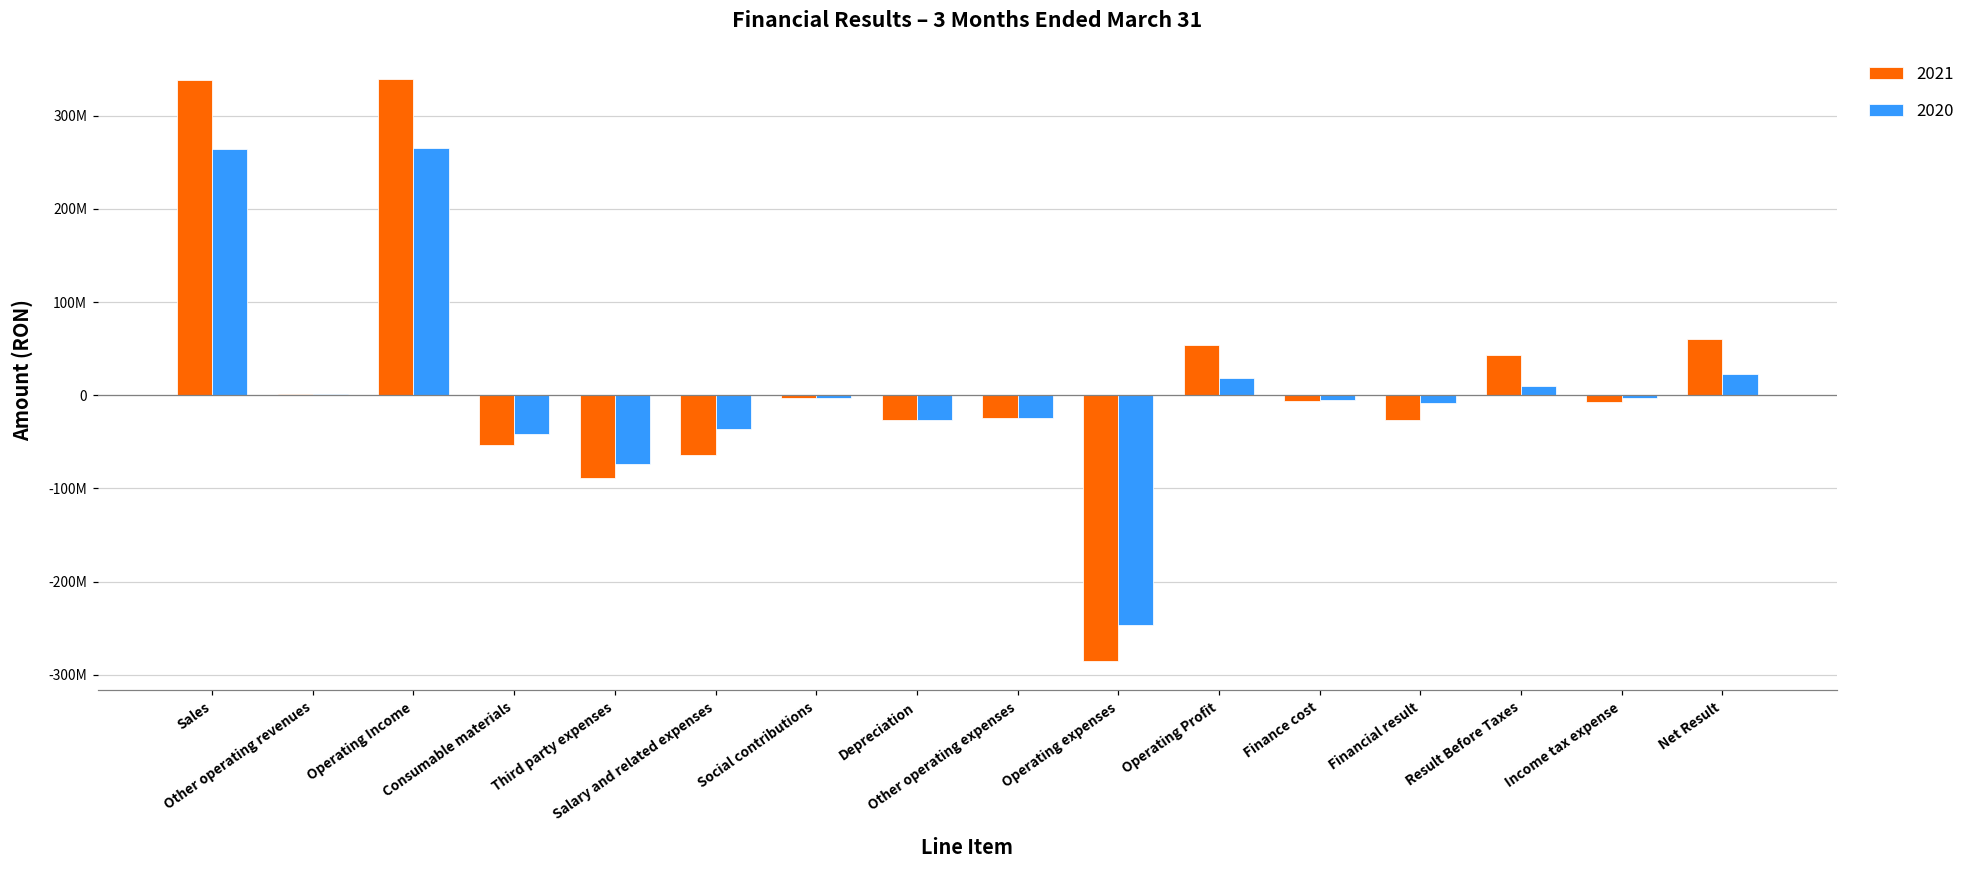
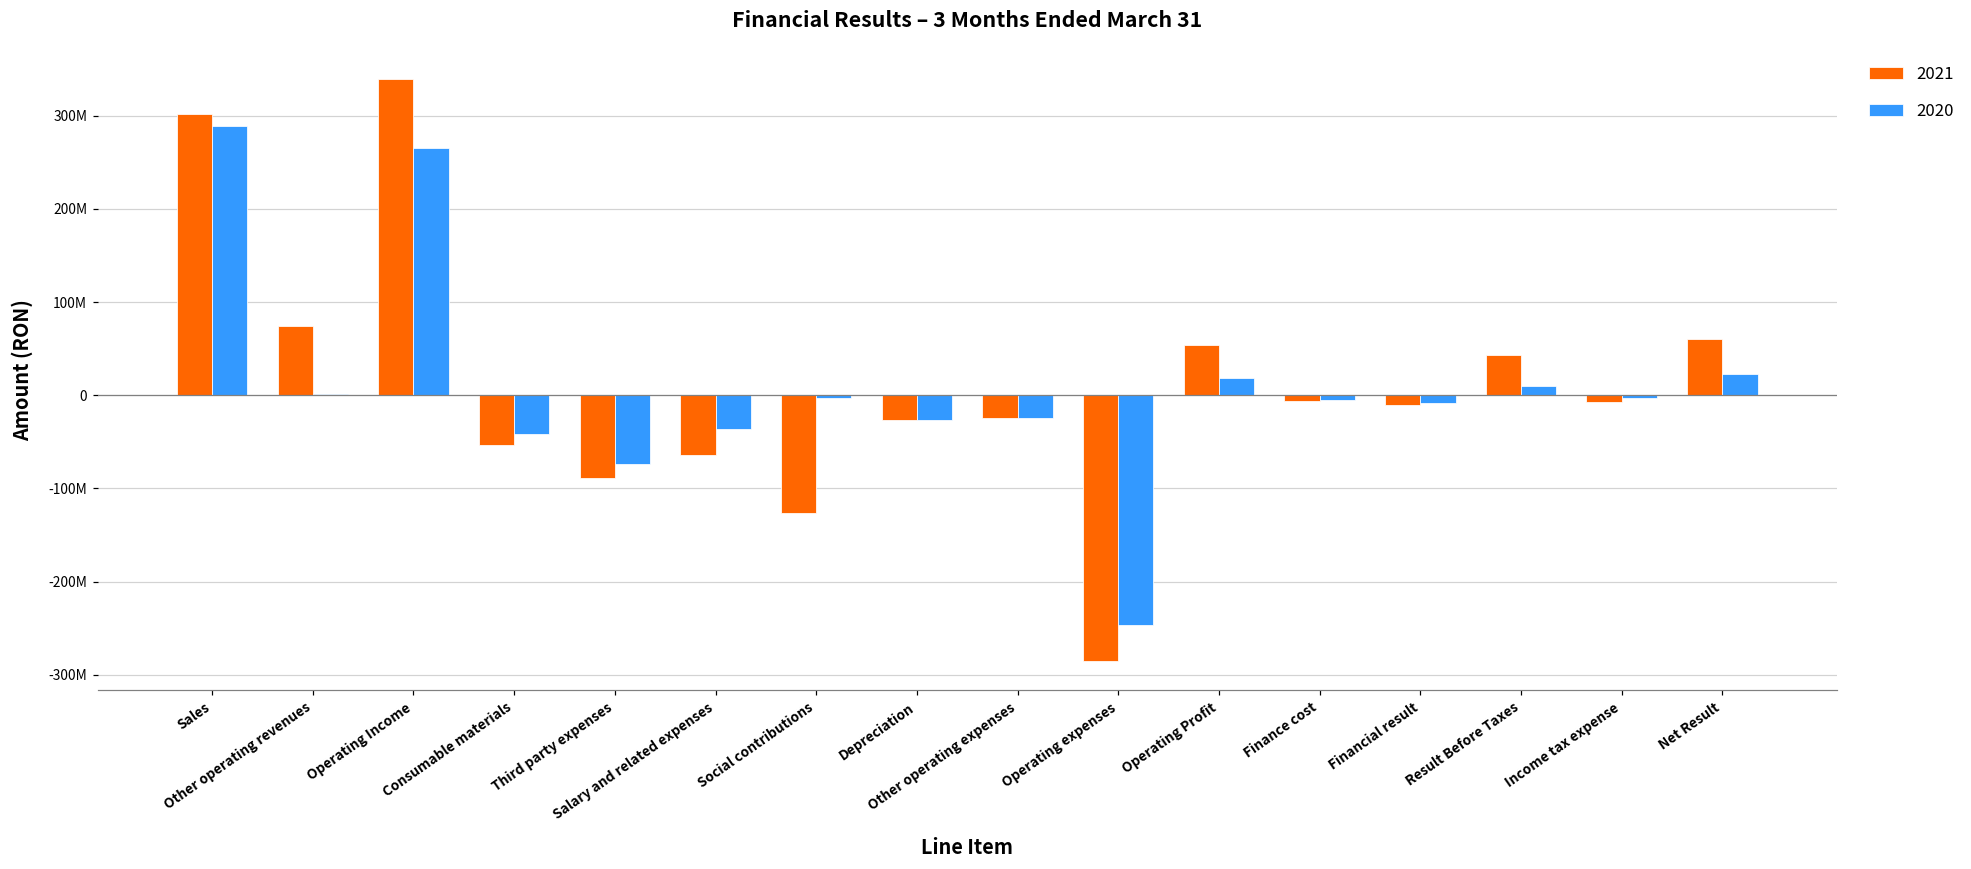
2021, Sales: 340000000 -> 300000000
2020, Sales: 260000000 -> 290000000
2021, Other operating revenues: 0 -> 70000000
2021, Social contributions: 0 -> -130000000
2021, Financial result: -30000000 -> -10000000
